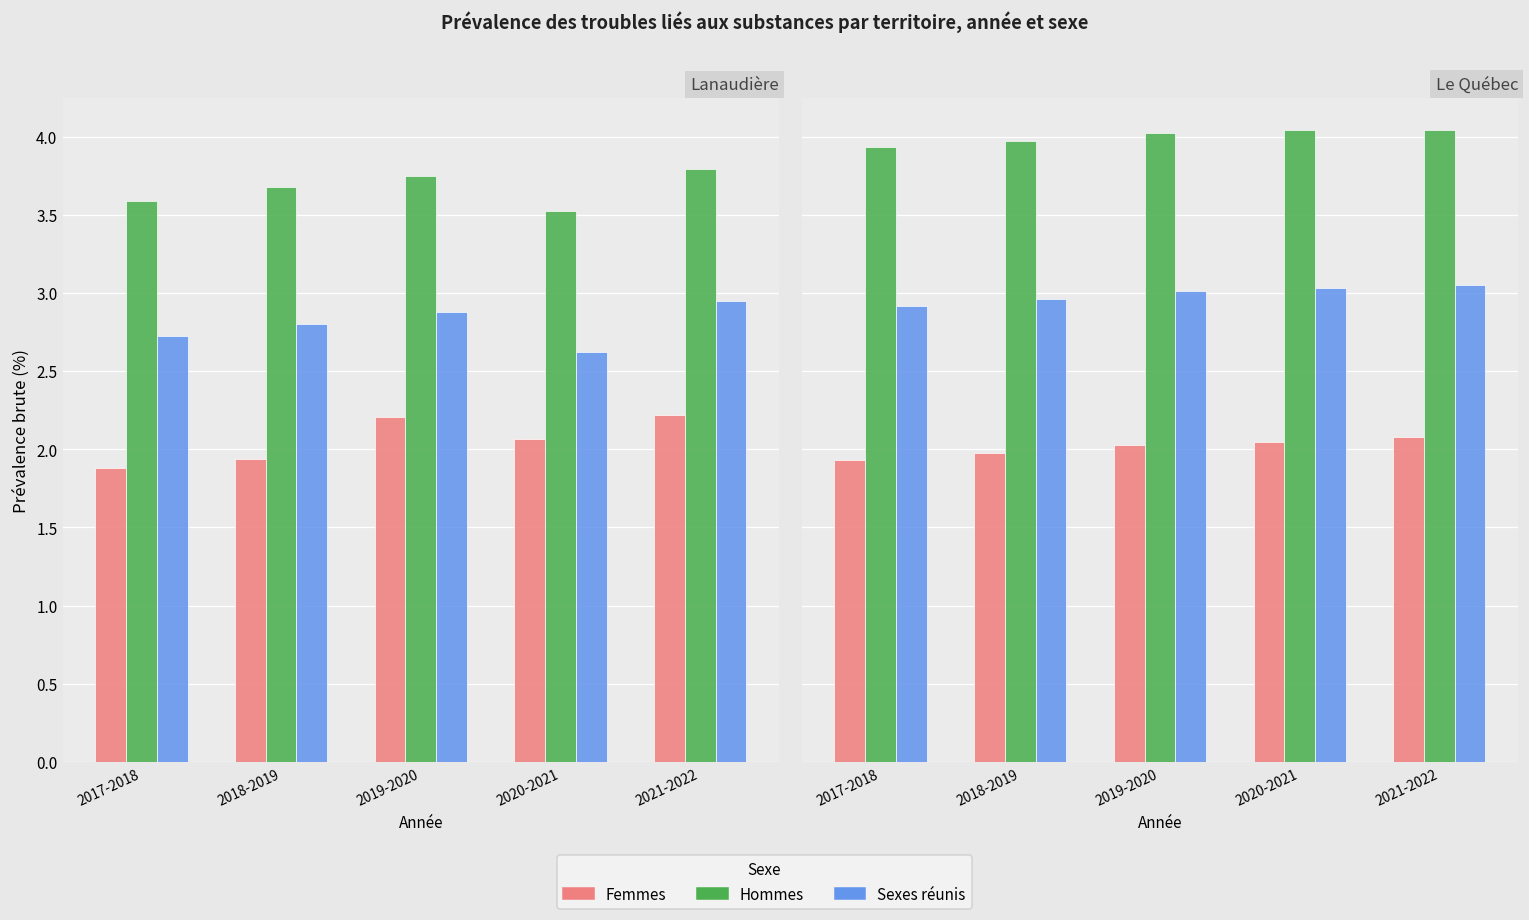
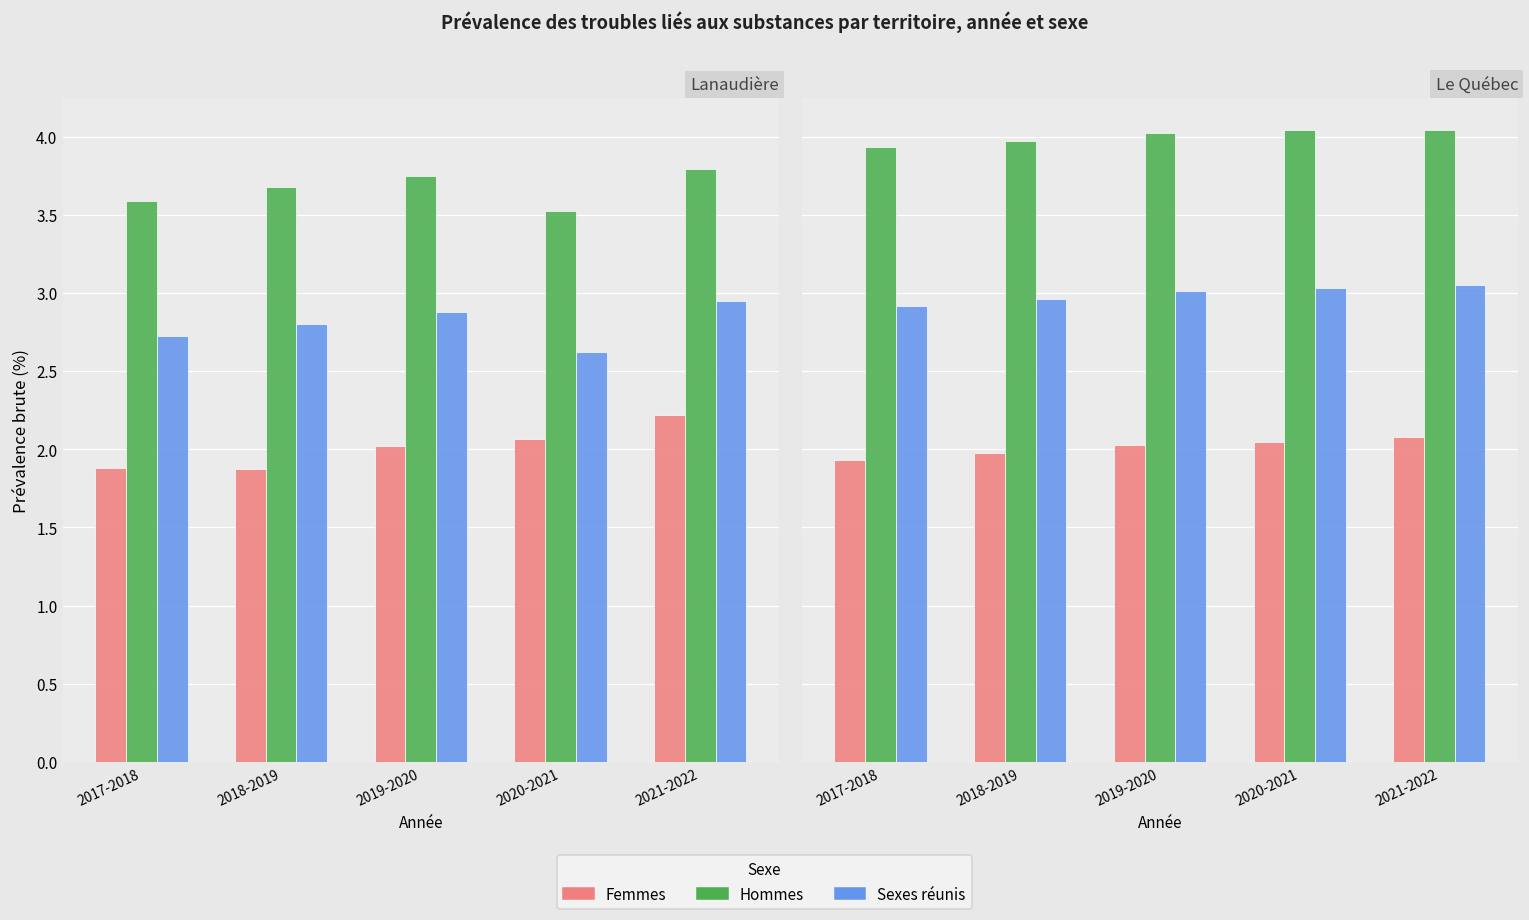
Lanaudière, Femmes, 2018-2019: 1.94 -> 1.87
Lanaudière, Femmes, 2019-2020: 2.21 -> 2.02
